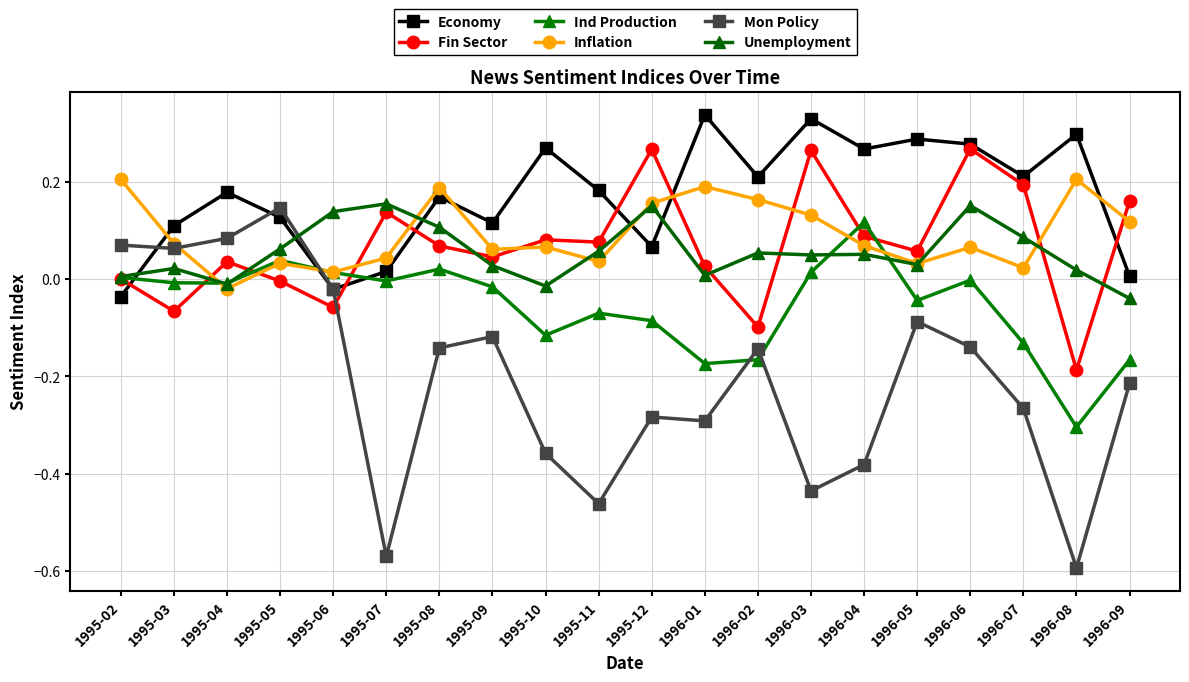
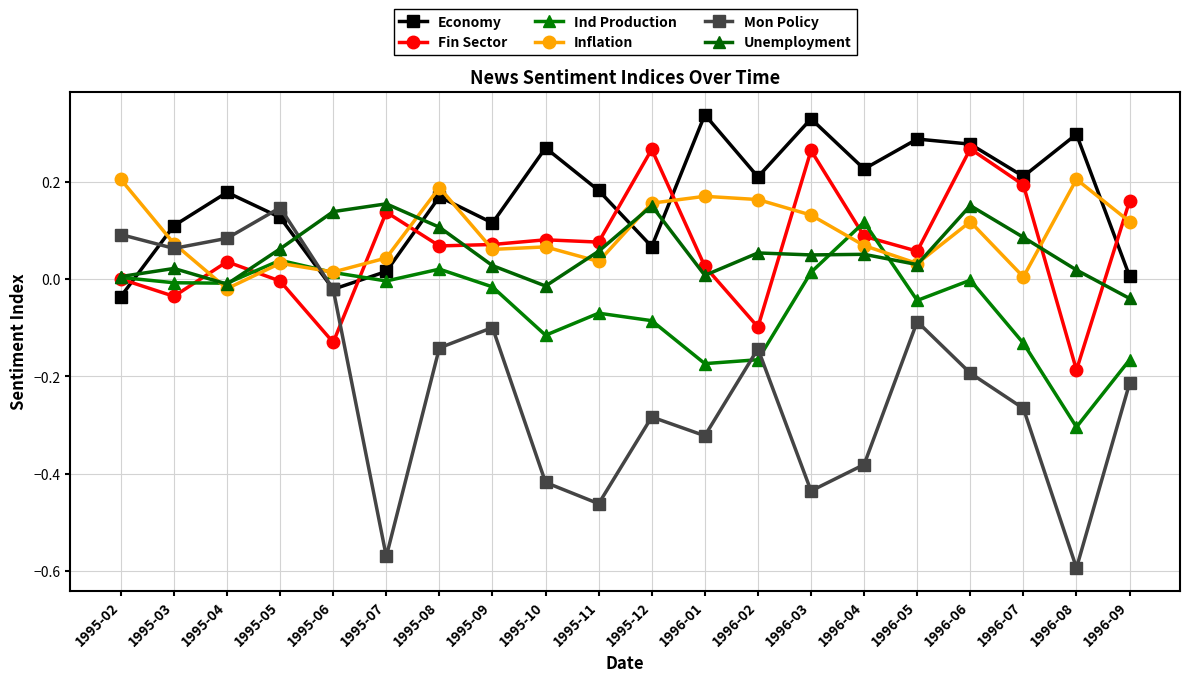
Mon Policy, 1995-02: 0.07 -> 0.09
Fin Sector, 1995-03: -0.07 -> -0.04
Fin Sector, 1995-06: -0.06 -> -0.13
Fin Sector, 1995-09: 0.05 -> 0.07
Mon Policy, 1995-09: -0.12 -> -0.10
Mon Policy, 1995-10: -0.36 -> -0.42
Inflation, 1996-01: 0.19 -> 0.17
Mon Policy, 1996-01: -0.29 -> -0.32
Economy, 1996-04: 0.27 -> 0.23
Inflation, 1996-06: 0.07 -> 0.12
Mon Policy, 1996-06: -0.14 -> -0.19
Inflation, 1996-07: 0.02 -> 0.00
